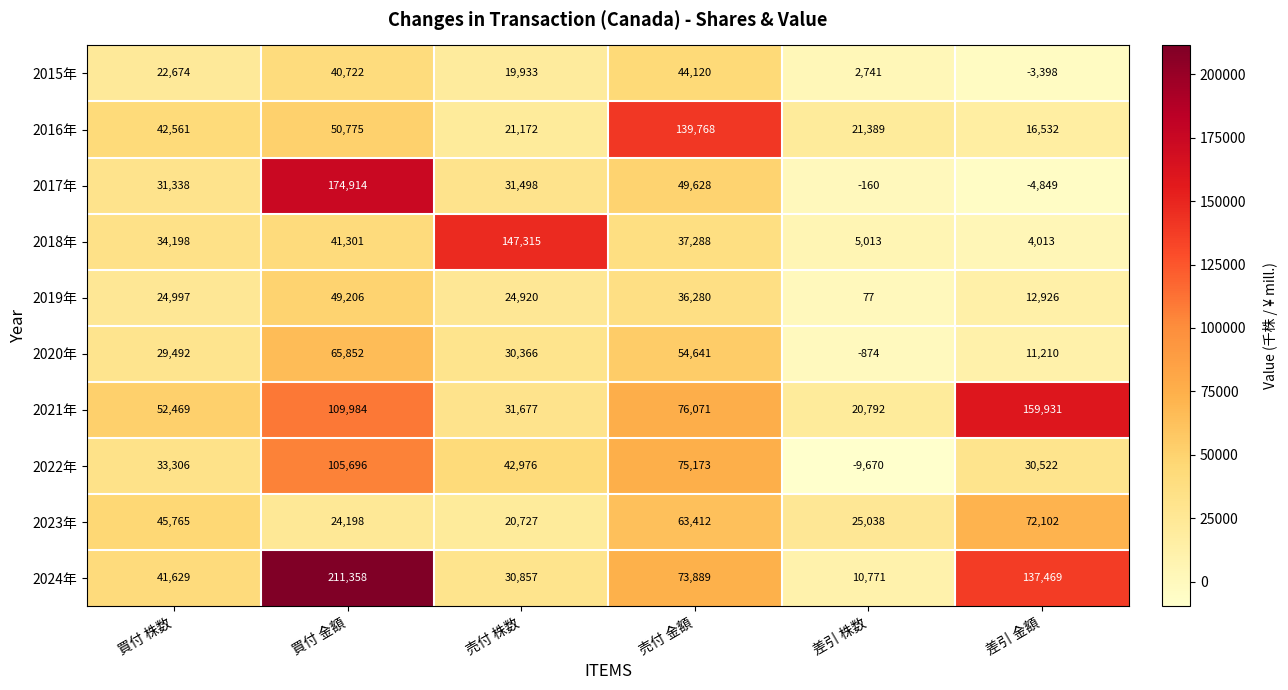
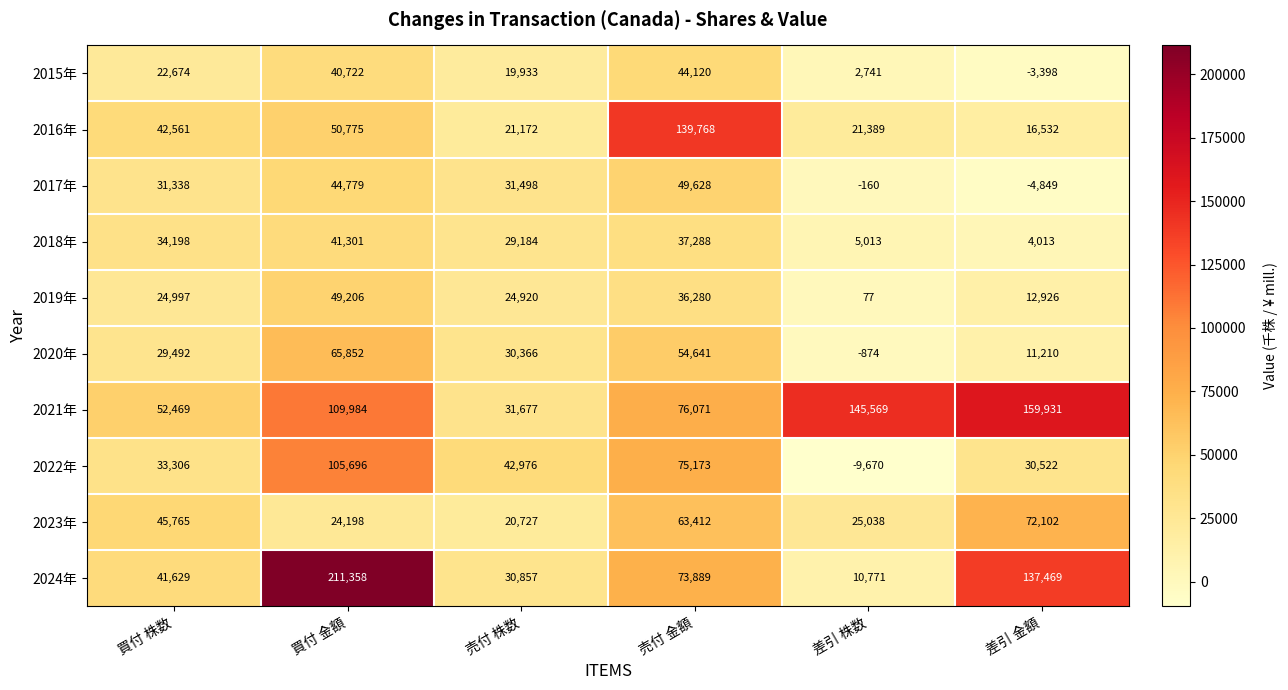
2017年, 買付 金額: 174,914 -> 44,779
2018年, 売付 株数: 147,315 -> 29,184
2021年, 差引 株数: 20,792 -> 145,569
